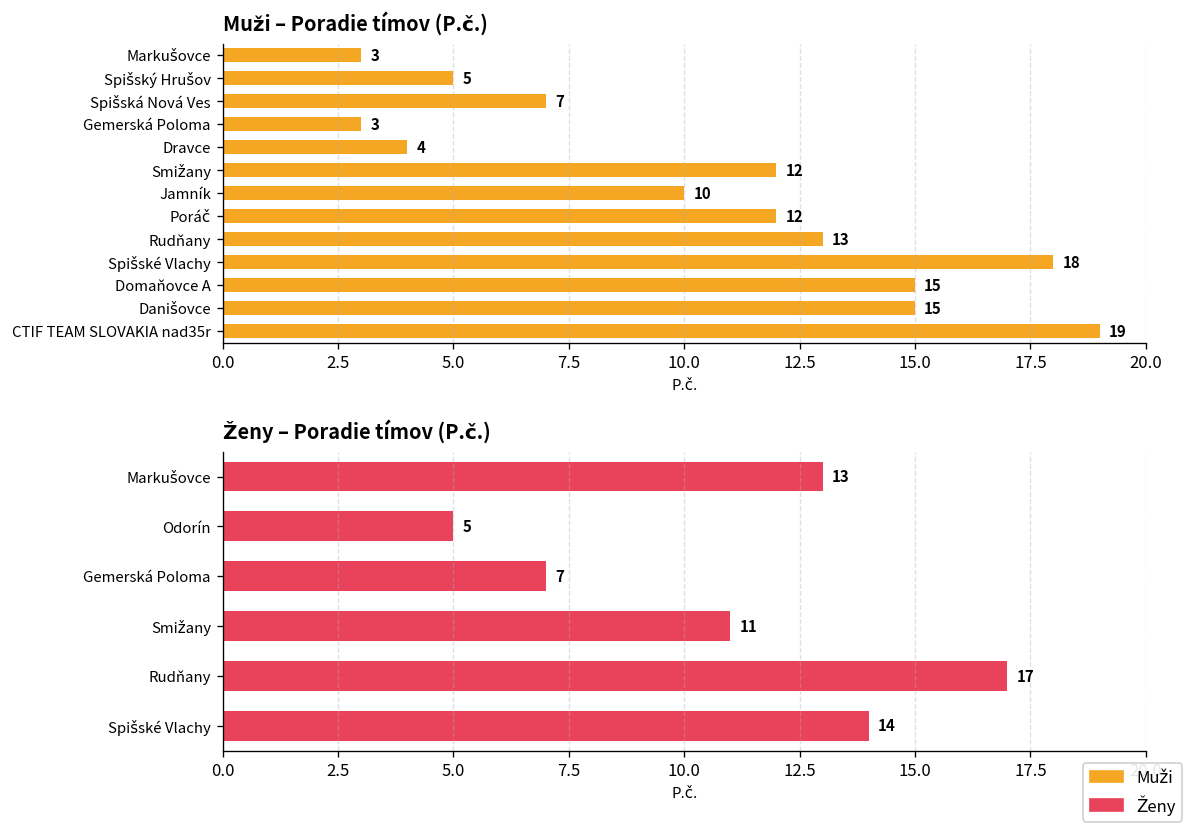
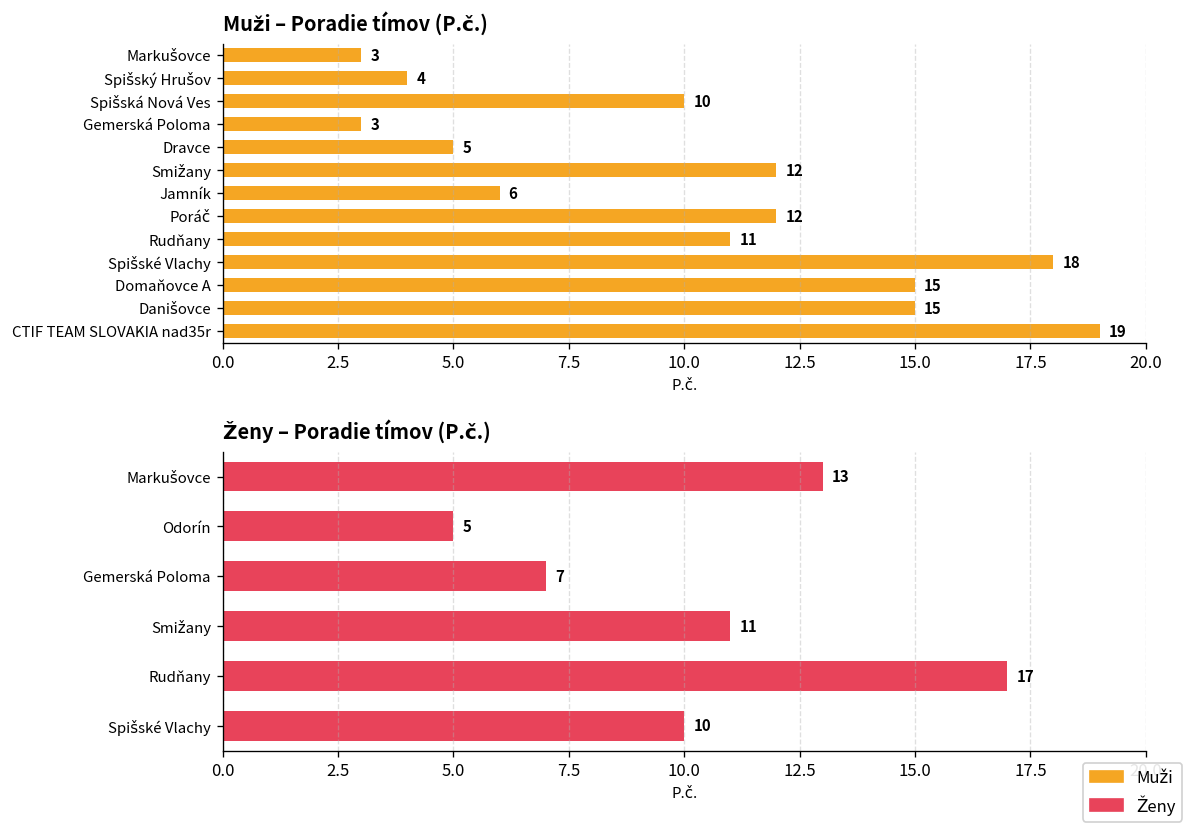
Muži – Poradie tímov (P.č.), Spišský Hrušov: 5 -> 4
Muži – Poradie tímov (P.č.), Spišská Nová Ves: 7 -> 10
Muži – Poradie tímov (P.č.), Dravce: 4 -> 5
Muži – Poradie tímov (P.č.), Jamník: 10 -> 6
Muži – Poradie tímov (P.č.), Rudňany: 13 -> 11
Ženy – Poradie tímov (P.č.), Spišské Vlachy: 14 -> 10
